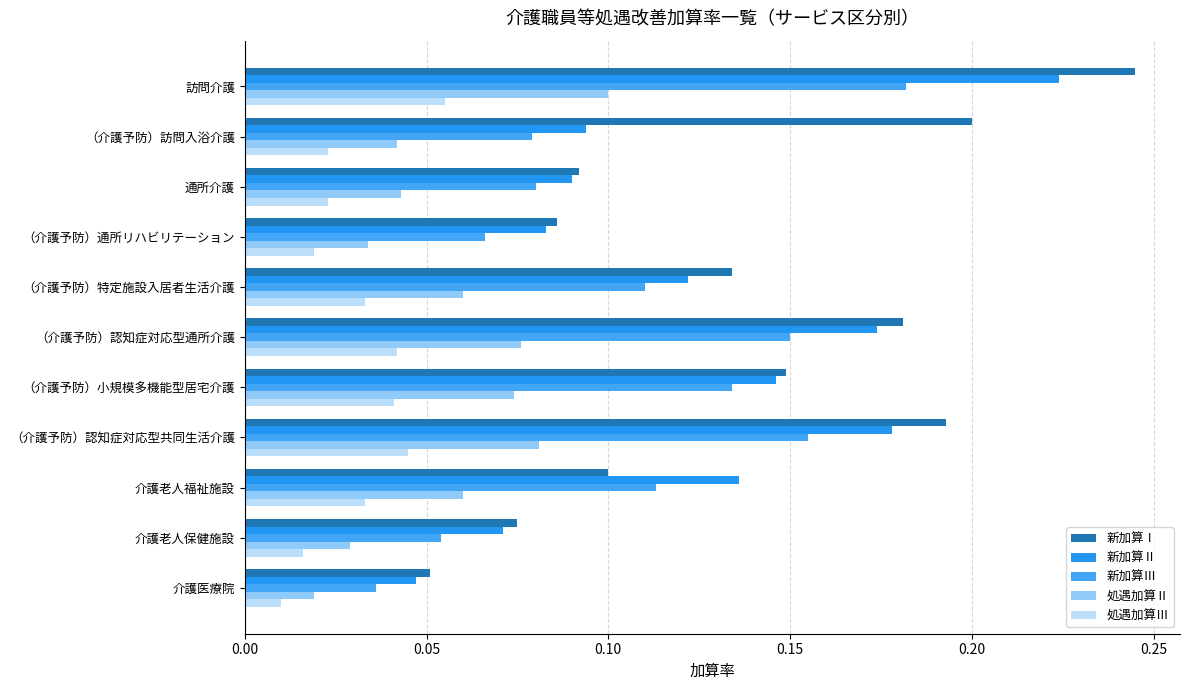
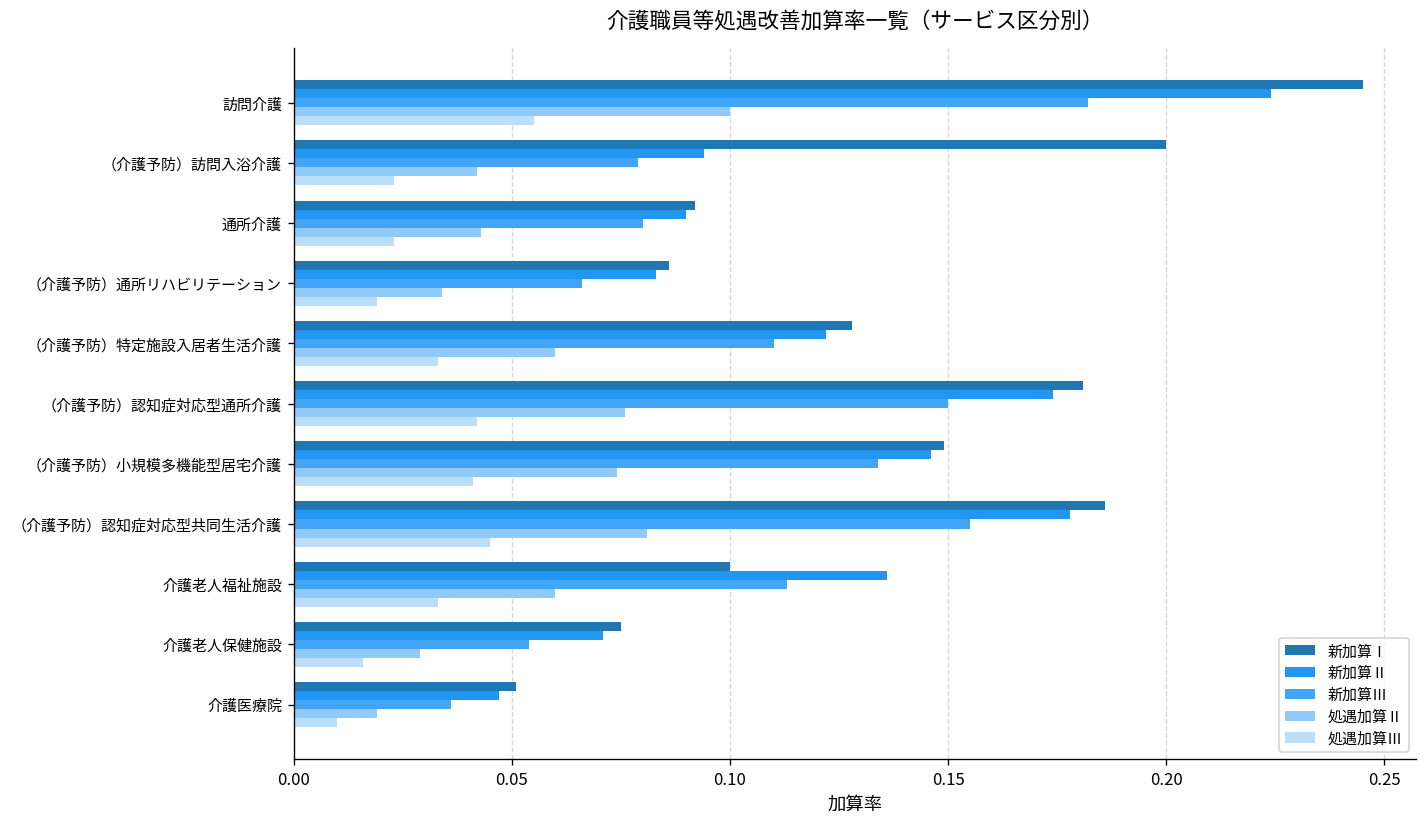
新加算Ⅰ, （介護予防）特定施設入居者生活介護: 0.134 -> 0.128
新加算Ⅰ, （介護予防）認知症対応型共同生活介護: 0.193 -> 0.186
